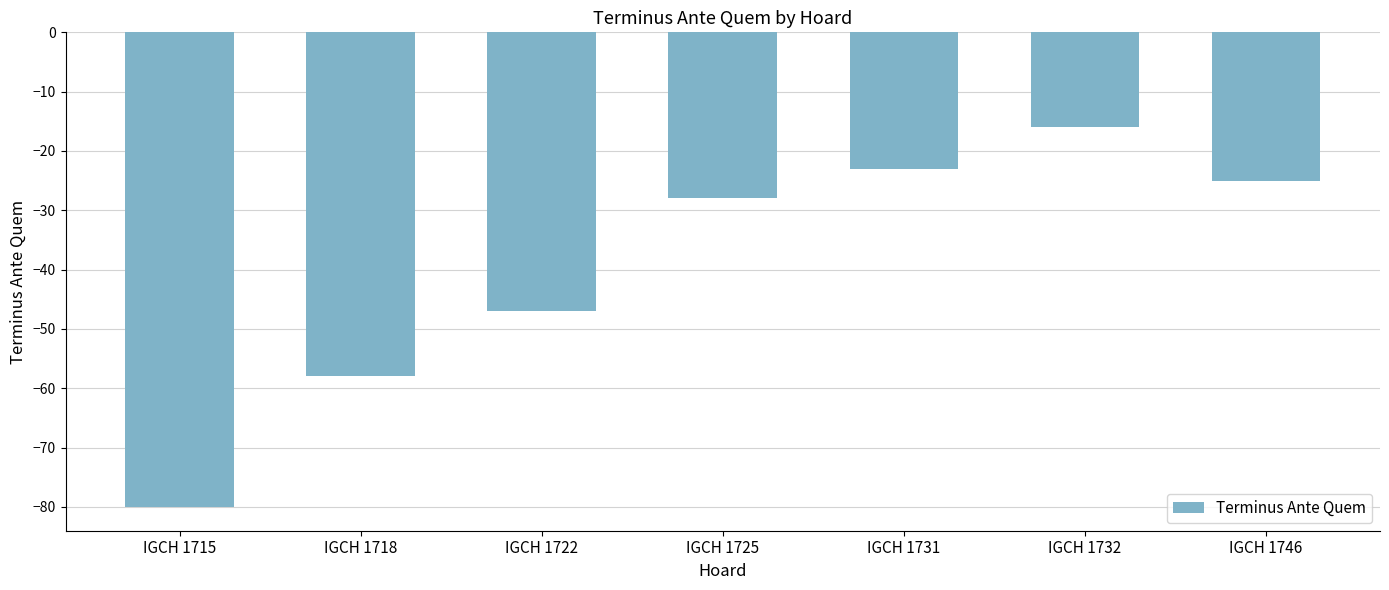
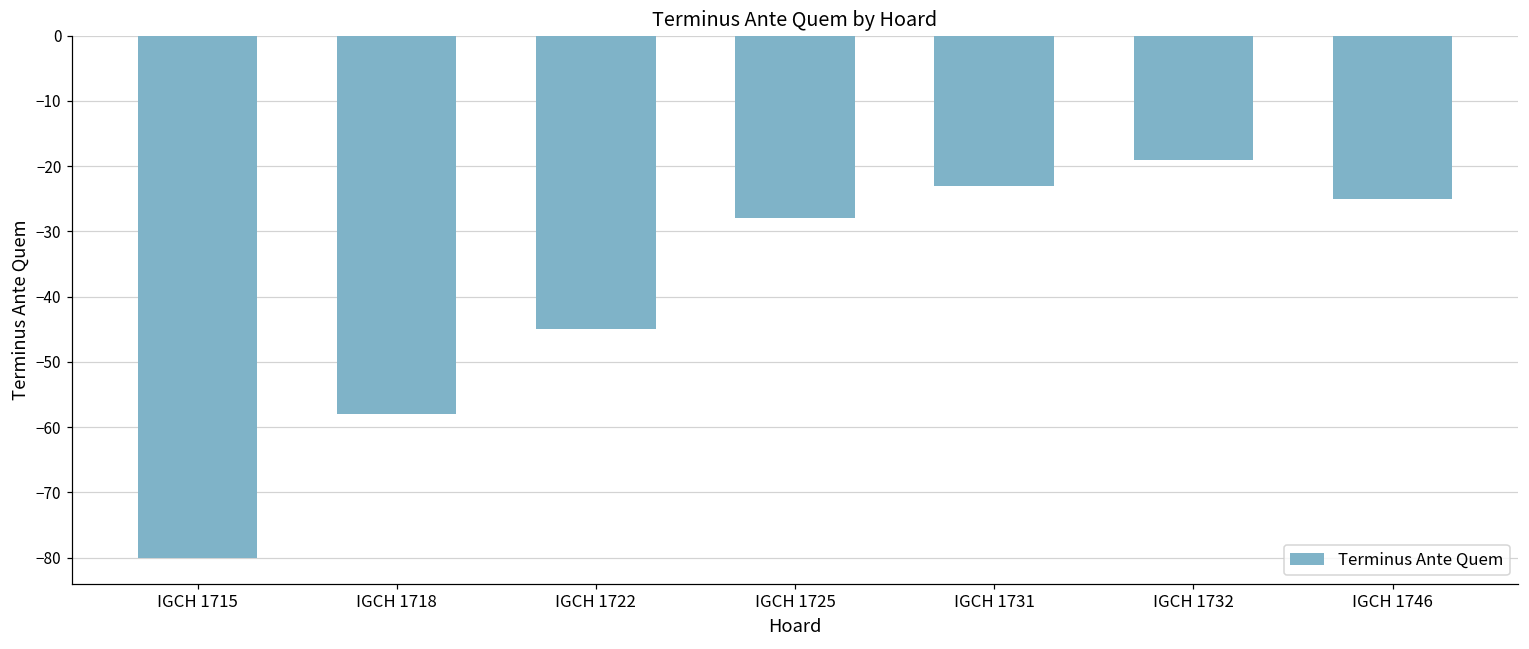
IGCH 1722: -47 -> -45
IGCH 1732: -16 -> -19
